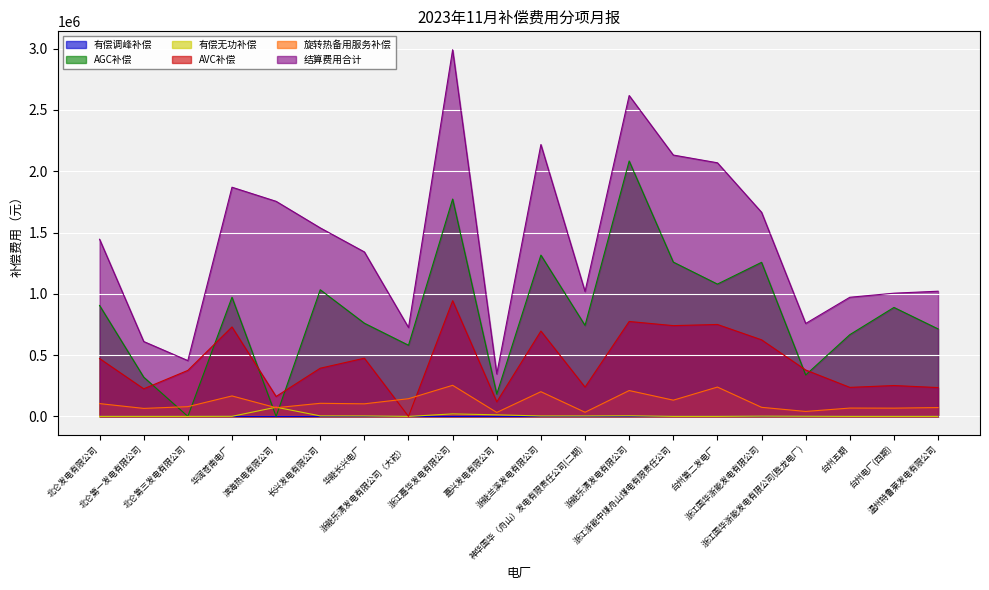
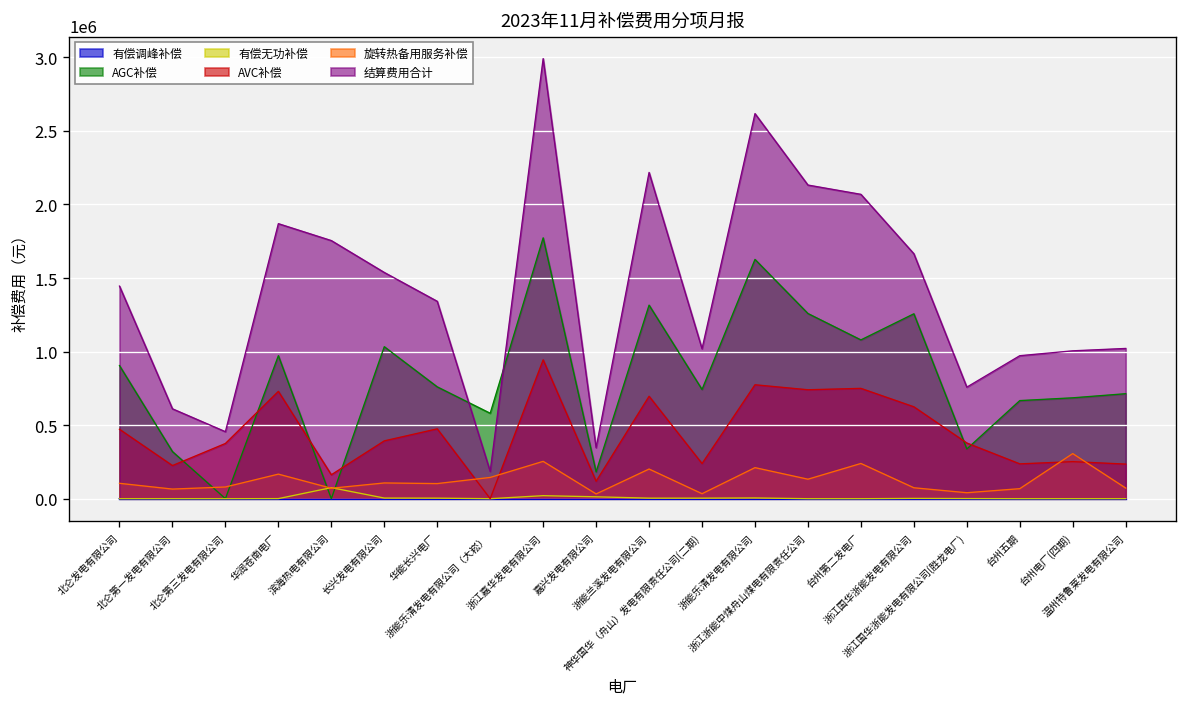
结算费用合计, 浙能乐清发电有限公司（大崧）: 730000 -> 190000
AGC补偿, 浙能乐清发电有限公司: 2080000 -> 1630000
AGC补偿, 台州电厂(四期): 890000 -> 690000
旋转热备用服务补偿, 台州电厂(四期): 70000 -> 310000
